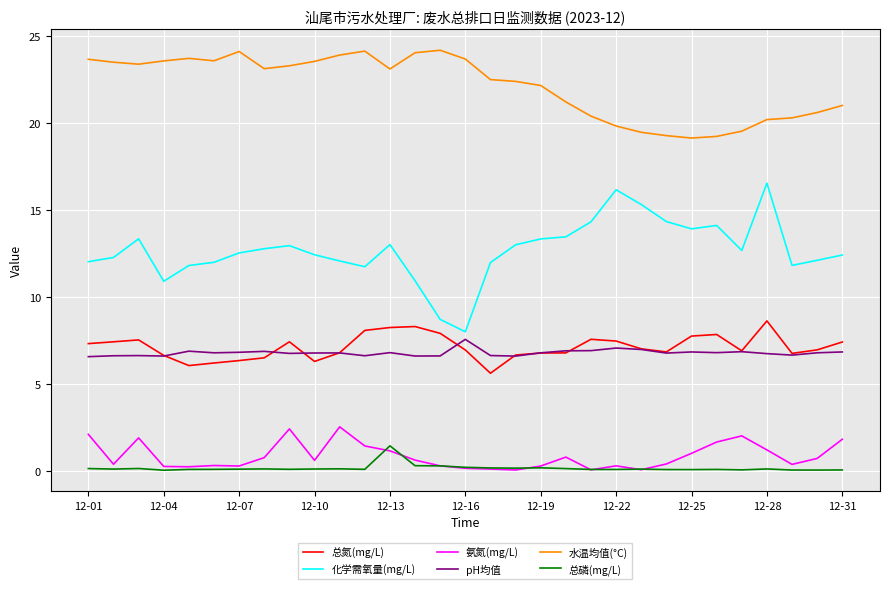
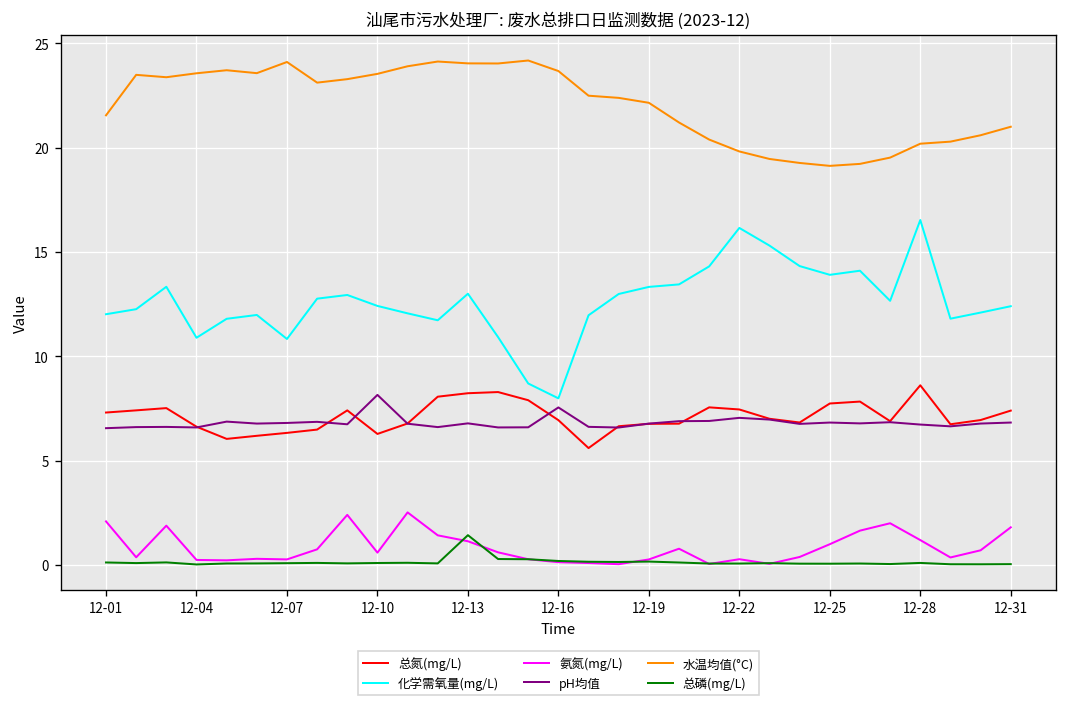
水温均值(°C), 12-01: 23.7 -> 21.5
化学需氧量(mg/L), 12-07: 12.5 -> 10.8
pH均值, 12-10: 6.8 -> 8.2
水温均值(°C), 12-13: 23.1 -> 24.0
